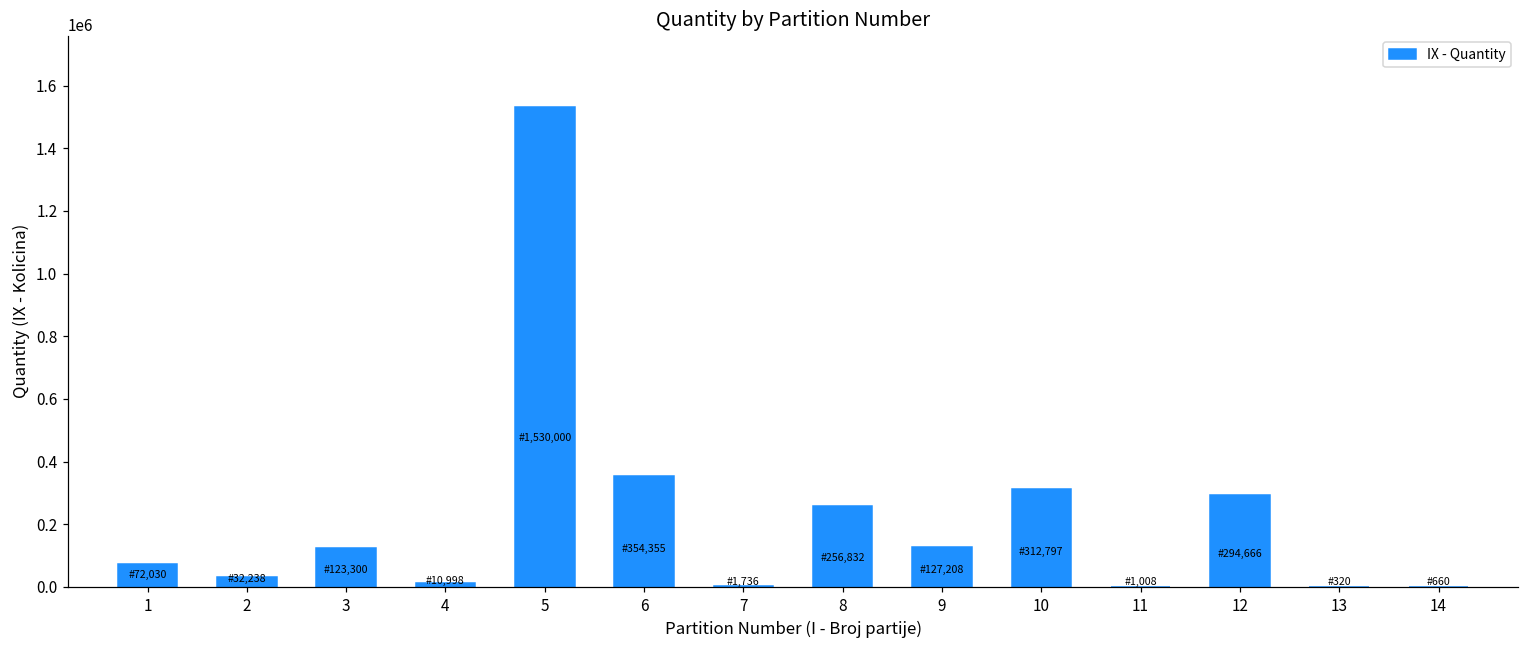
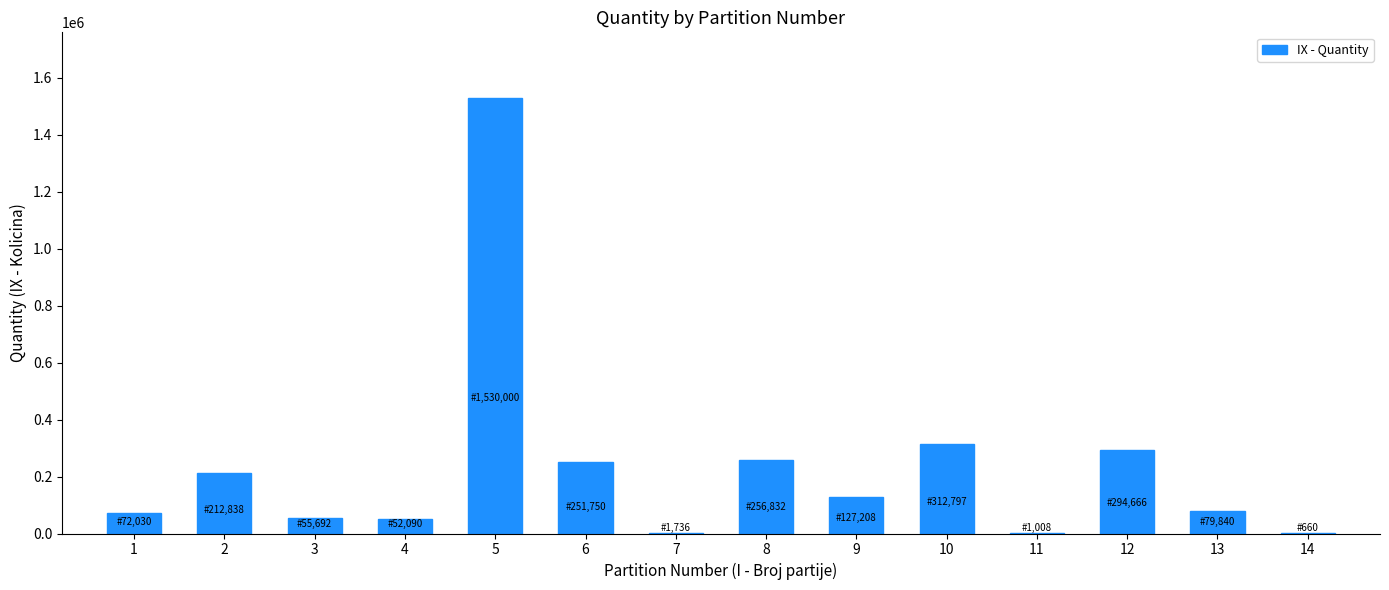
2: 32,238 -> 212,838
3: 123,300 -> 55,692
4: 10,998 -> 52,090
6: 354,355 -> 251,750
13: 320 -> 79,840
